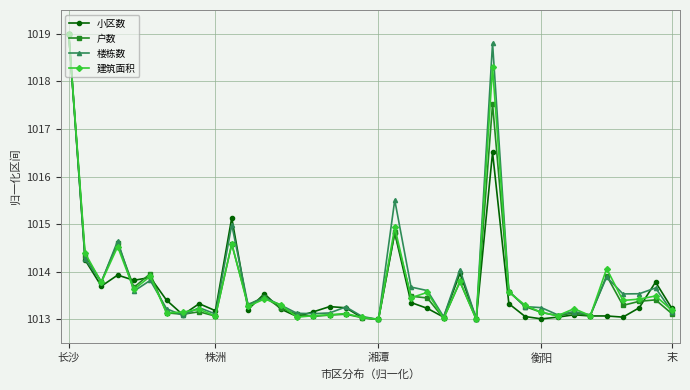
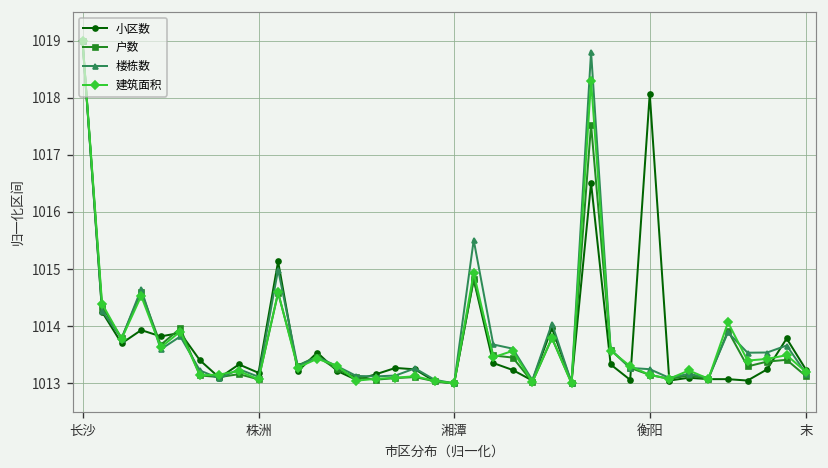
小区数, 衡阳: 1013.0 -> 1018.1
